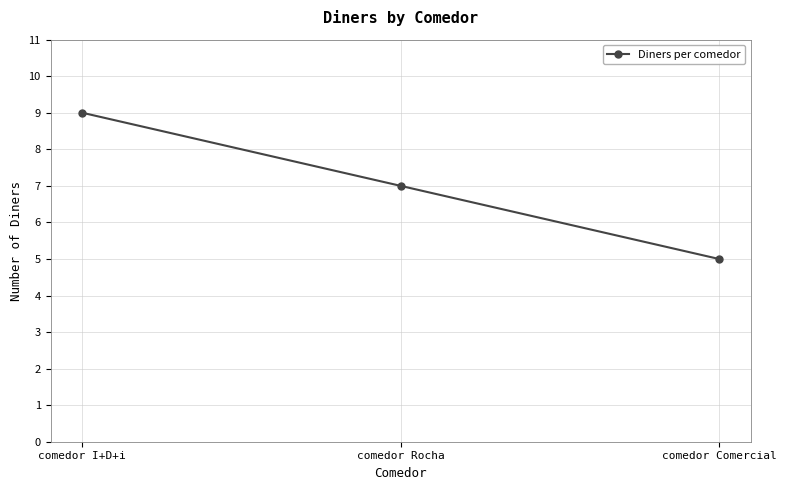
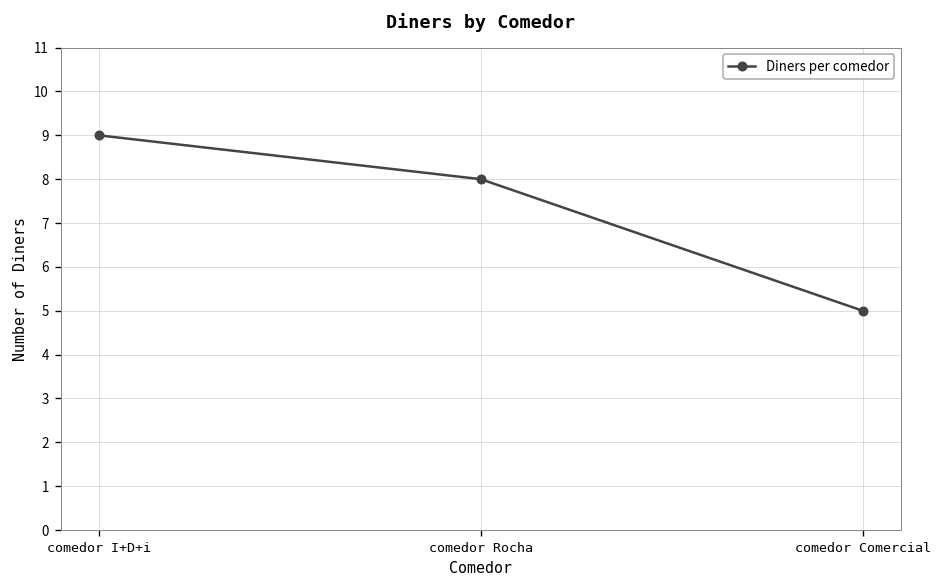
comedor Rocha: 7 -> 8
